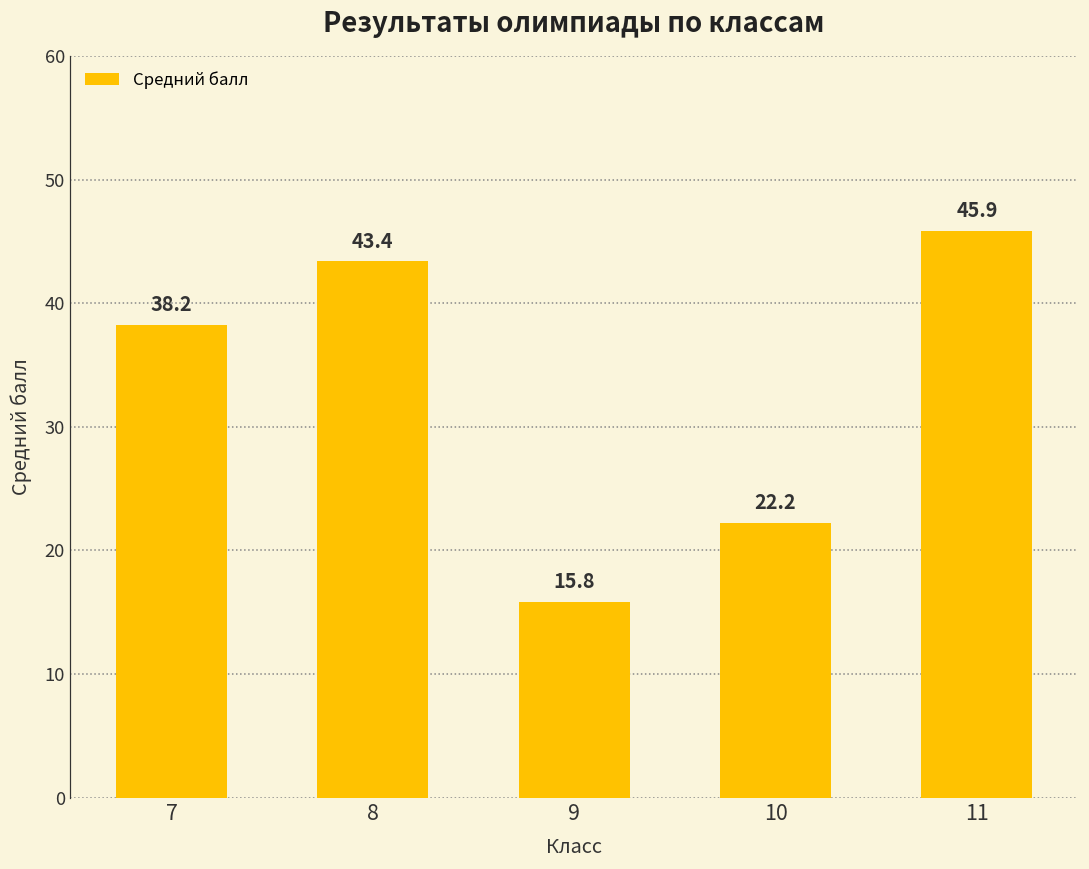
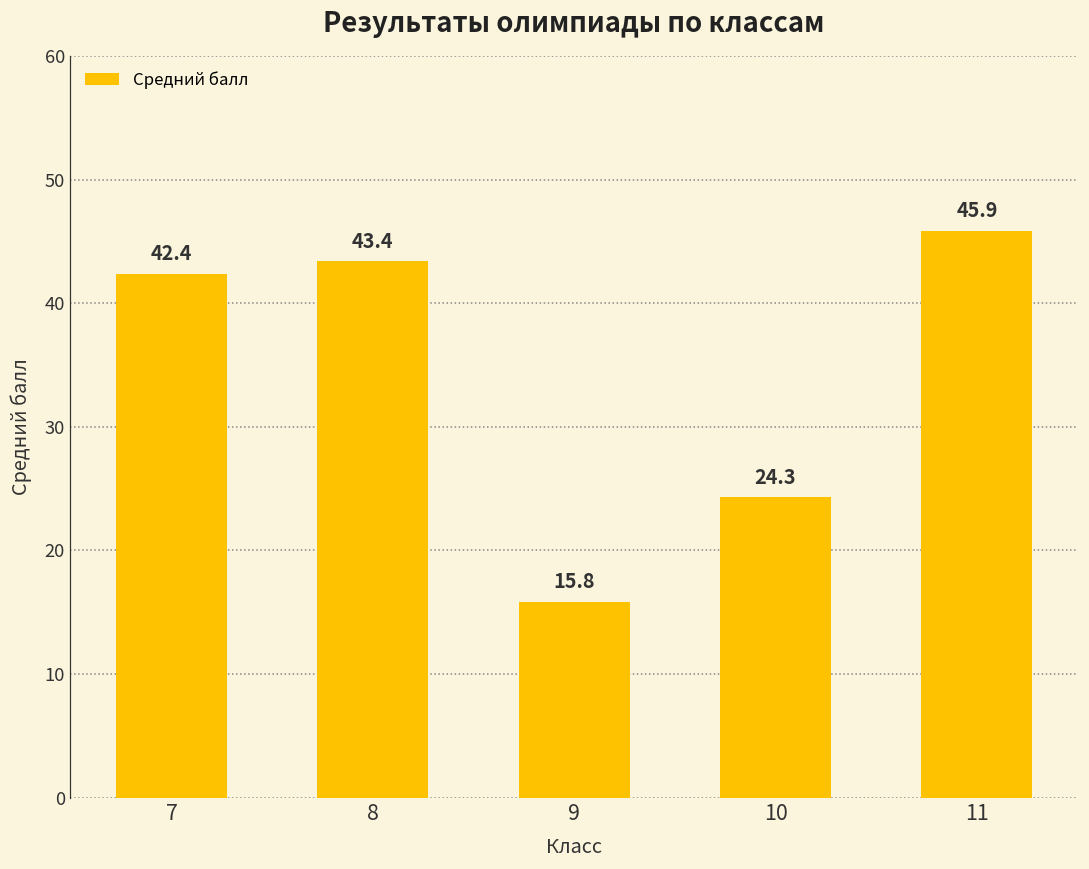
7: 38.2 -> 42.4
10: 22.2 -> 24.3
